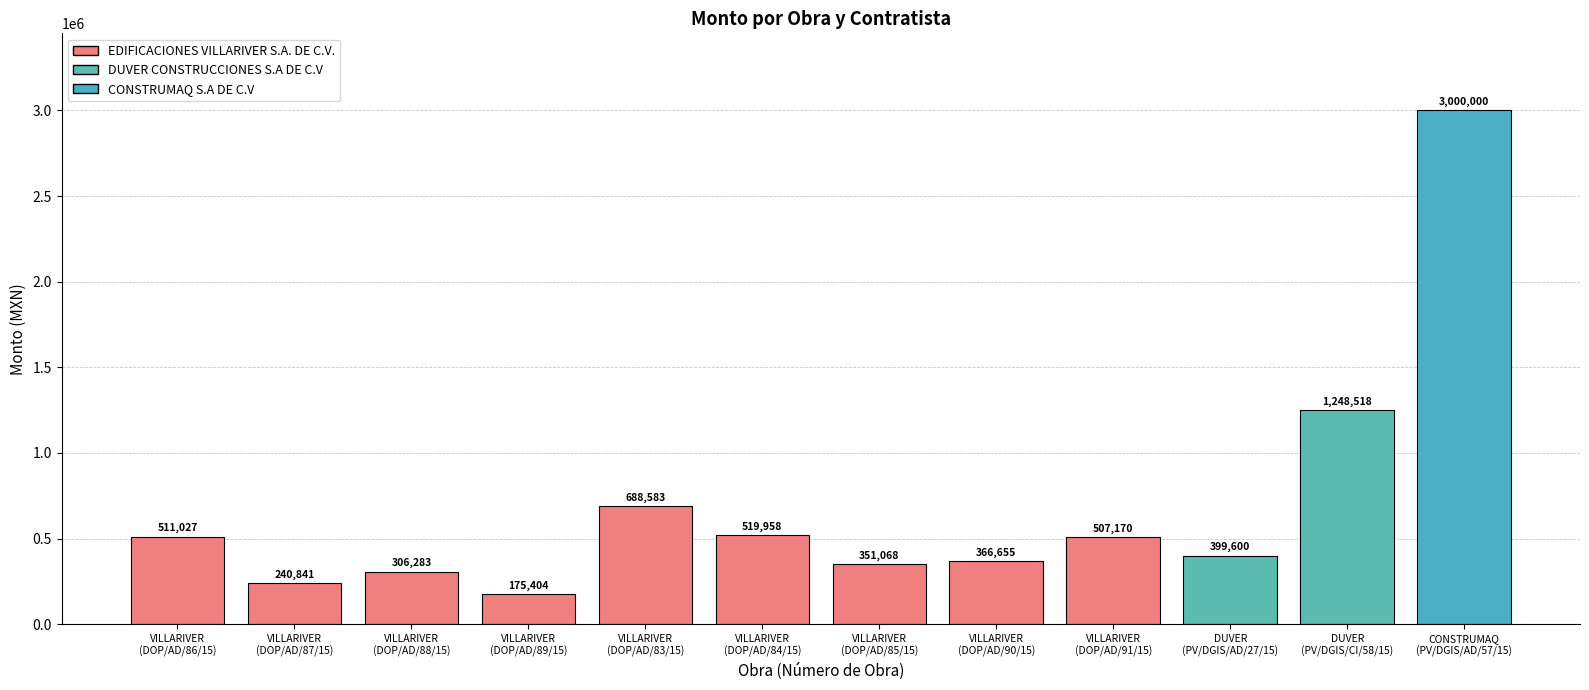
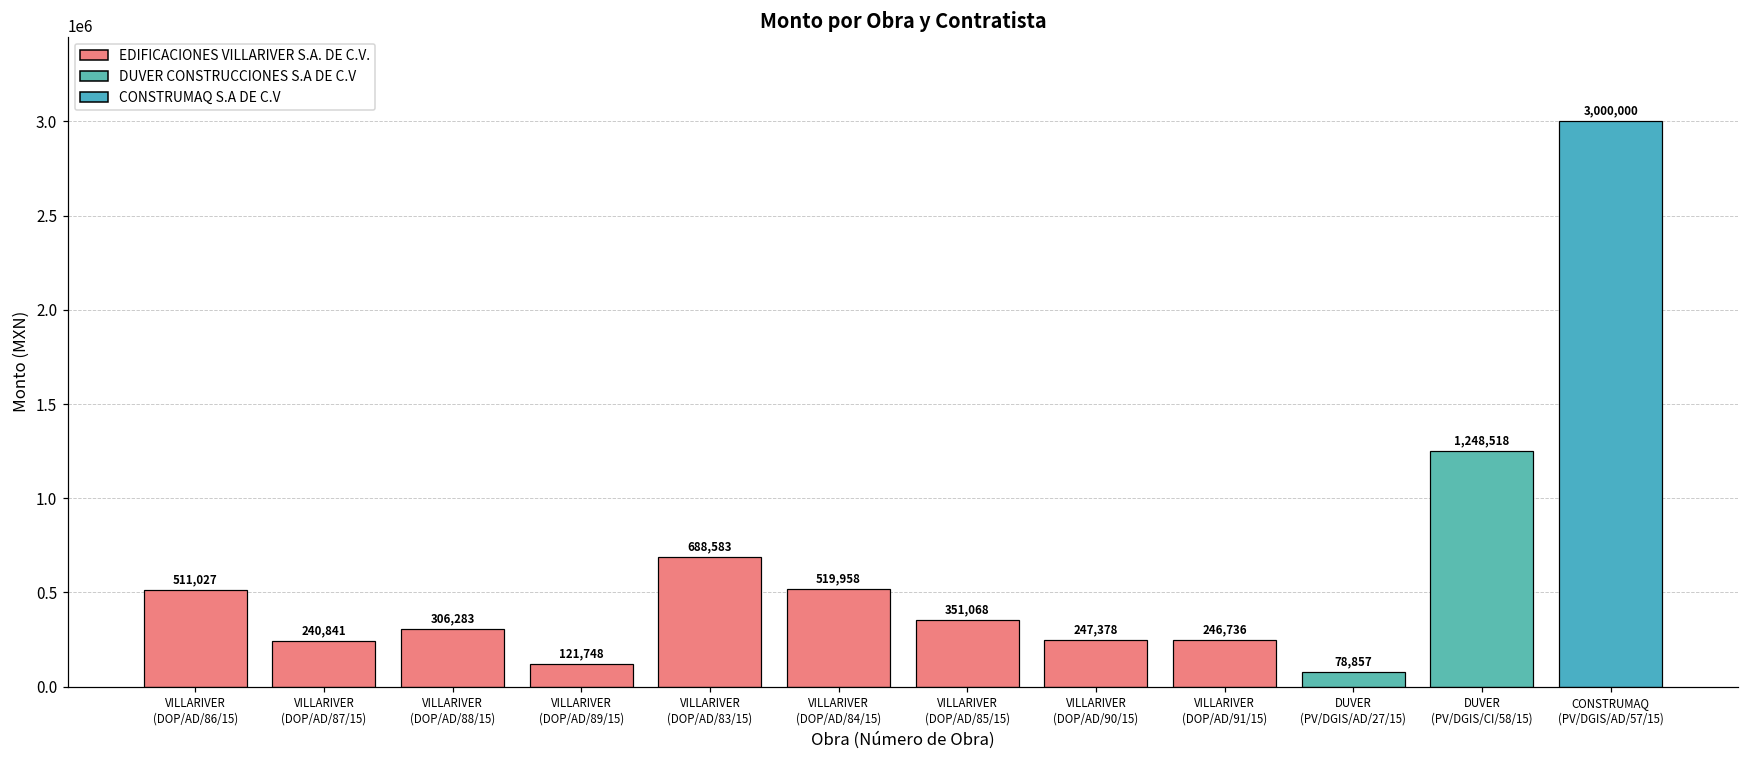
VILLARIVER (DOP/AD/89/15): 175,404 -> 121,748
VILLARIVER (DOP/AD/90/15): 366,655 -> 247,378
VILLARIVER (DOP/AD/91/15): 507,170 -> 246,736
DUVER (PV/DGIS/AD/27/15): 399,600 -> 78,857
